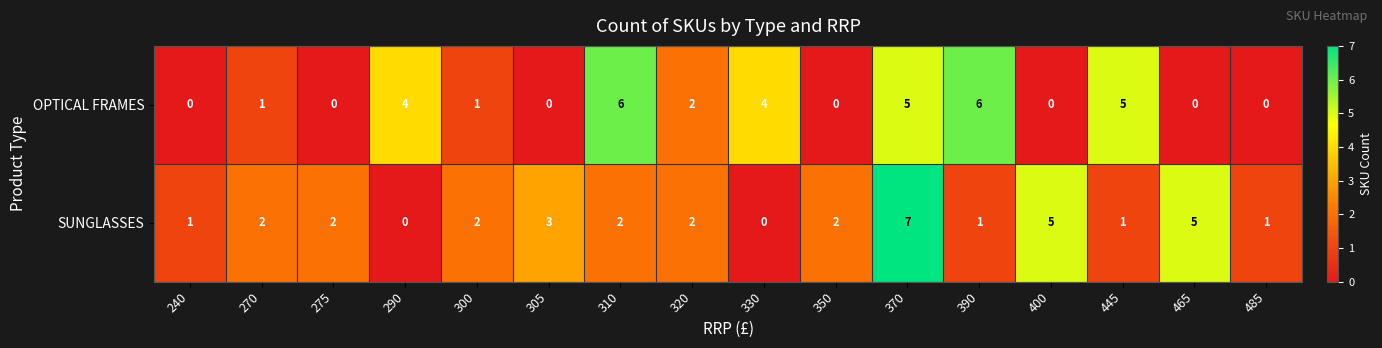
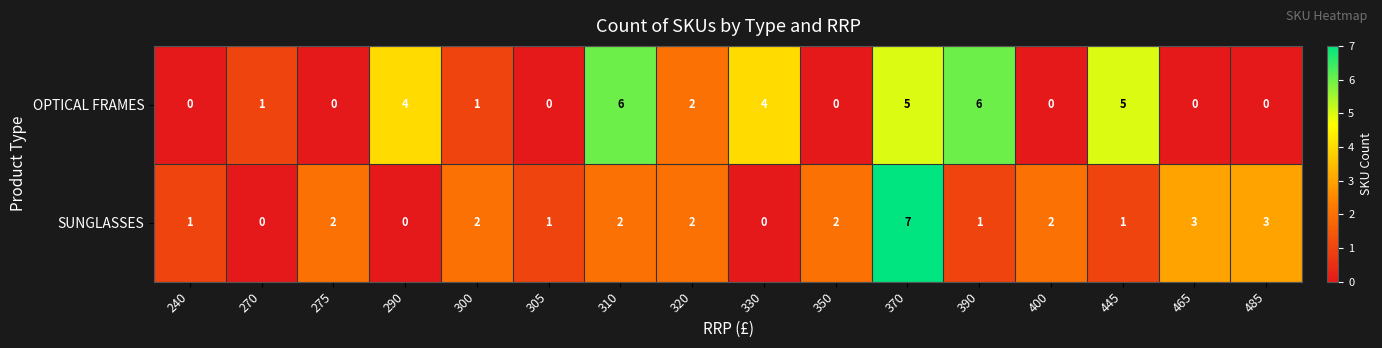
SUNGLASSES, 270: 2 -> 0
SUNGLASSES, 305: 3 -> 1
SUNGLASSES, 400: 5 -> 2
SUNGLASSES, 465: 5 -> 3
SUNGLASSES, 485: 1 -> 3
